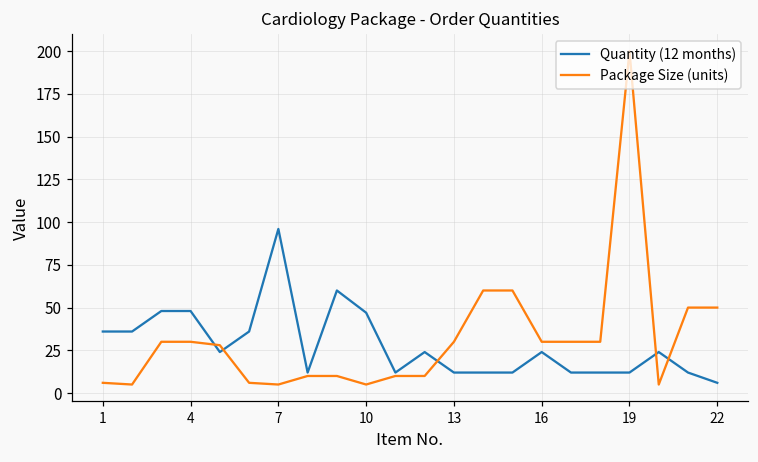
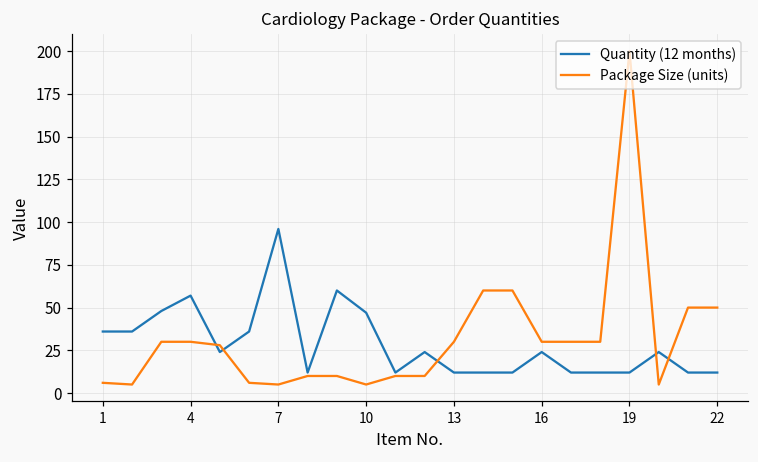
Quantity (12 months), 4: 48 -> 57
Quantity (12 months), 22: 6 -> 12
